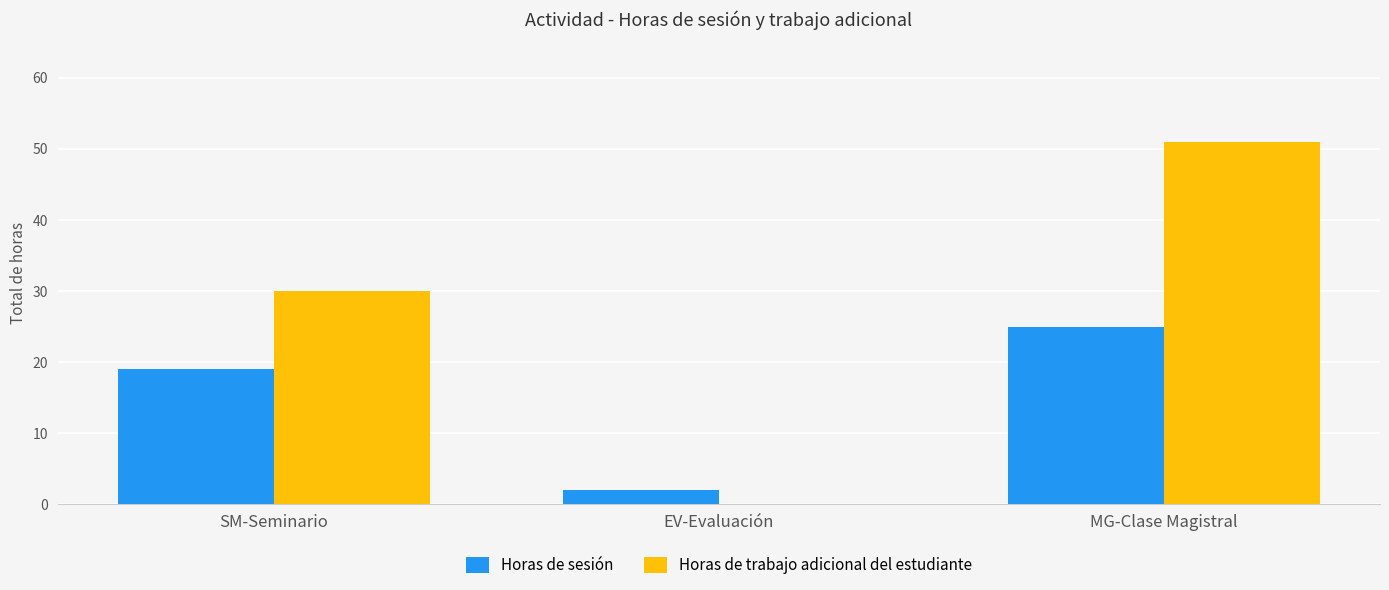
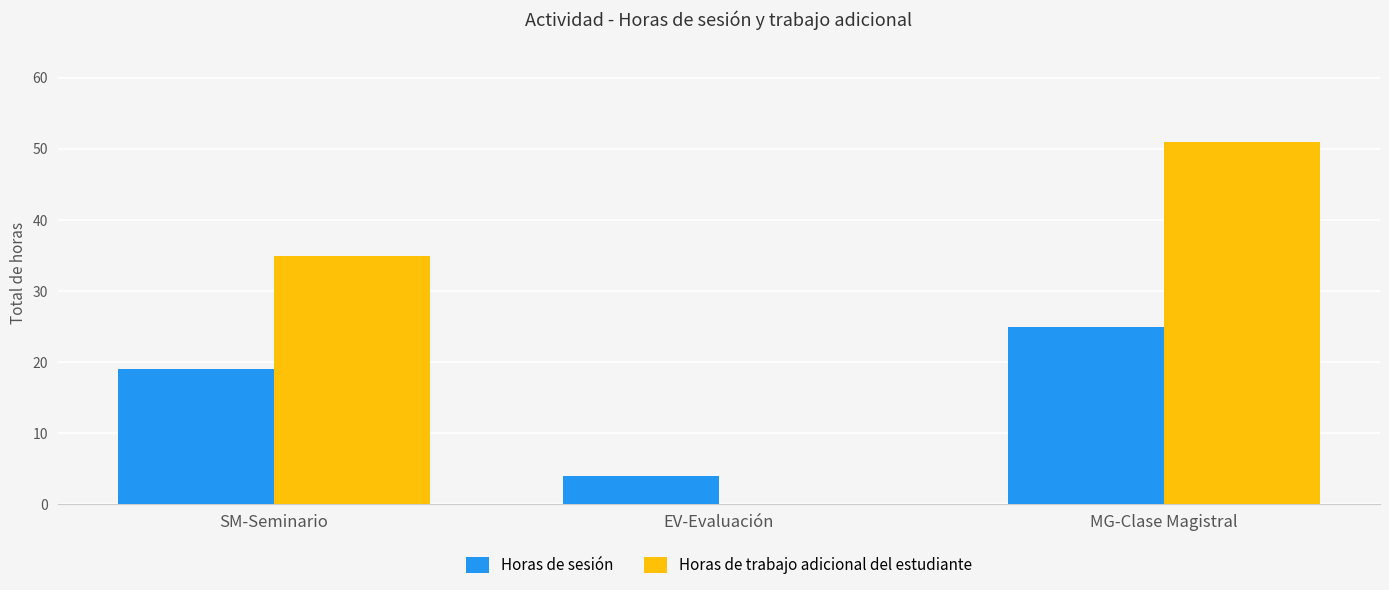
Horas de trabajo adicional del estudiante, SM-Seminario: 30 -> 35
Horas de sesión, EV-Evaluación: 2 -> 4
